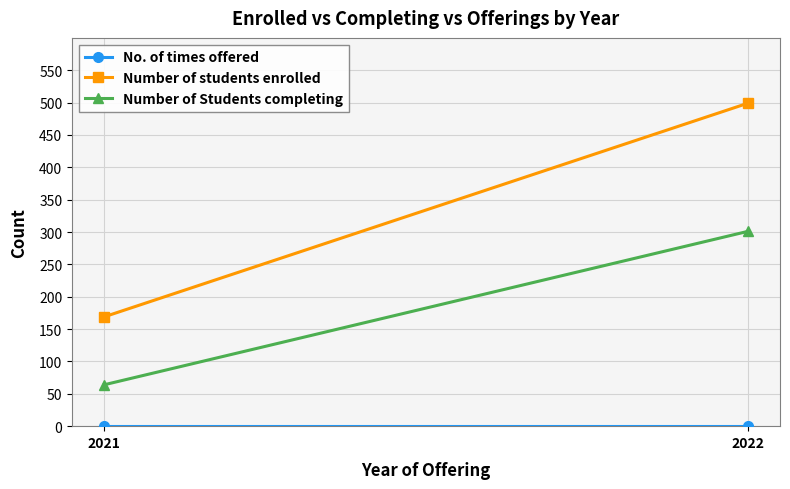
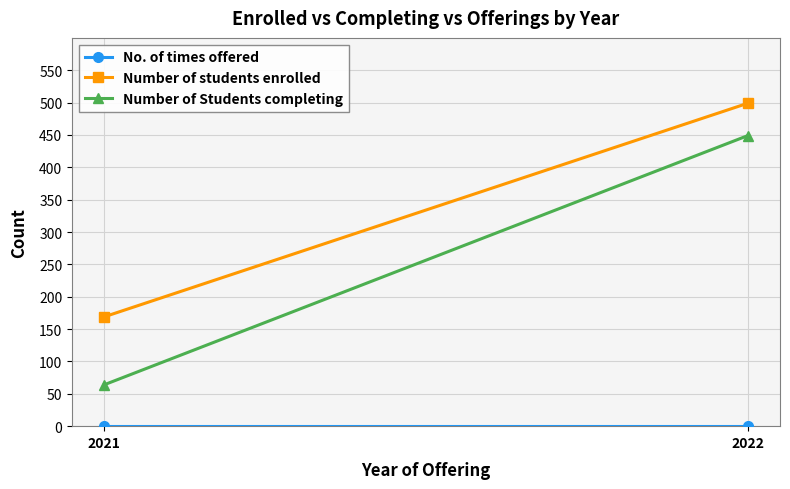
Number of Students completing, 2022: 300 -> 450
